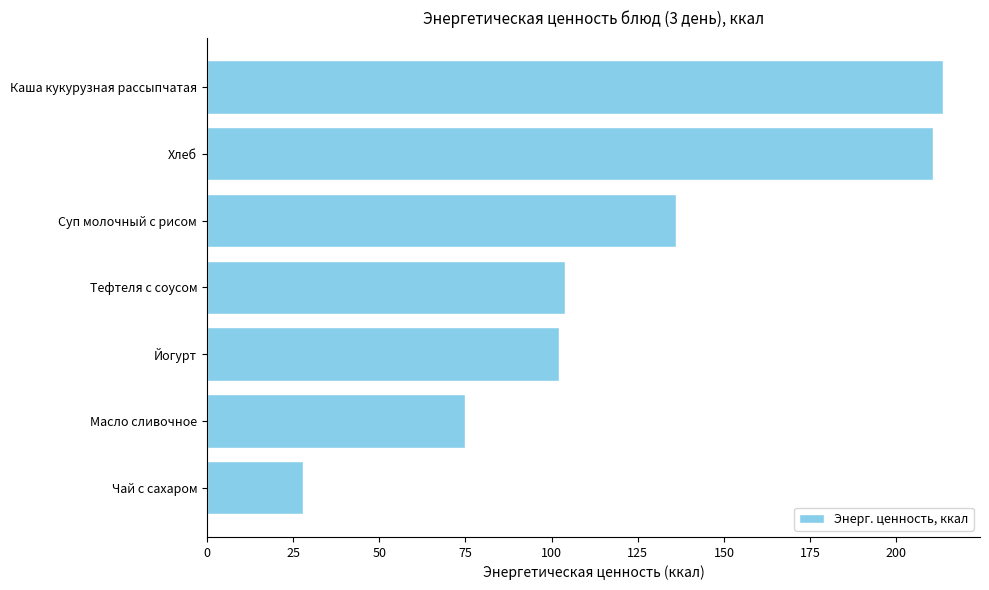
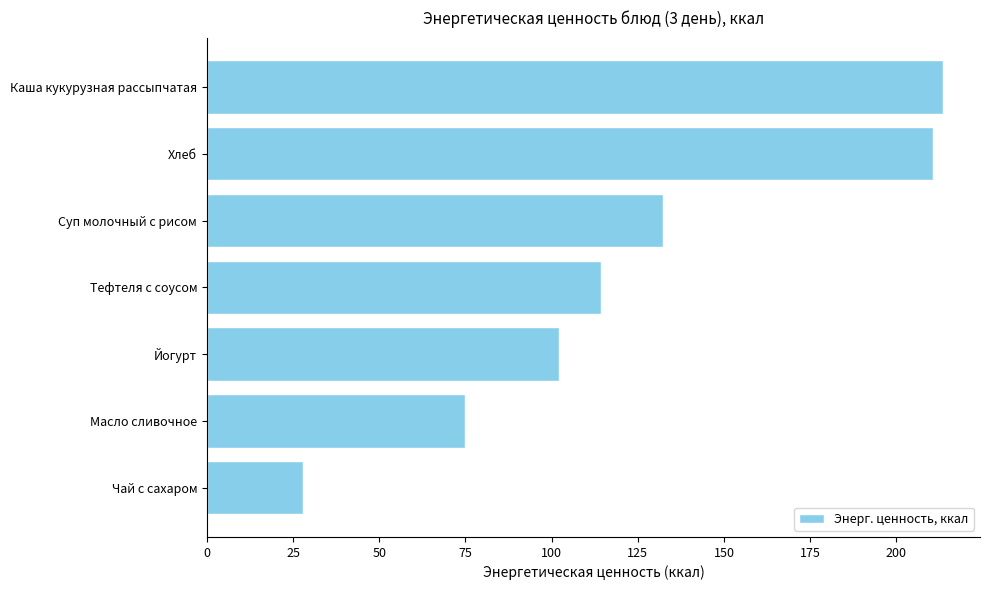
Суп молочный с рисом: 136 -> 132
Тефтеля с соусом: 104 -> 114
